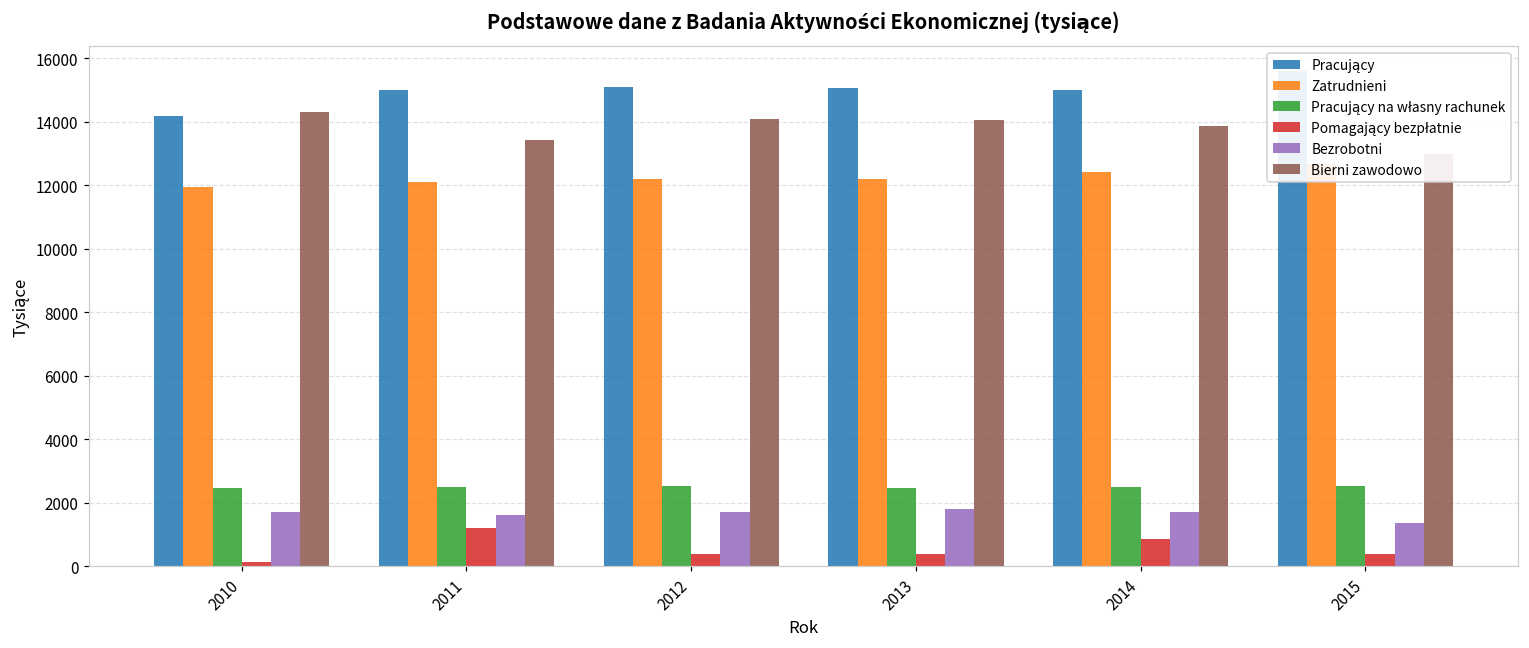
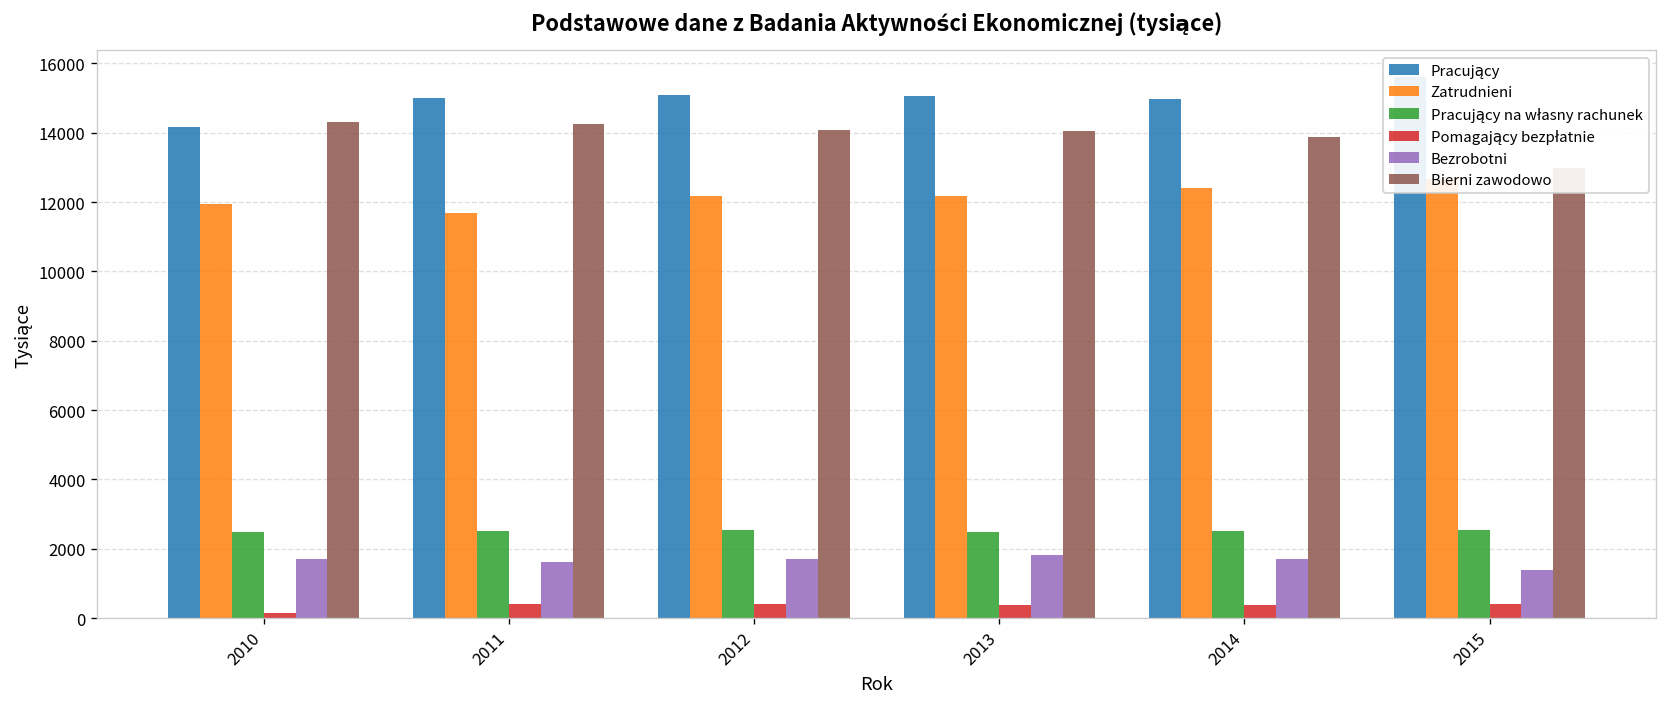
Zatrudnieni, 2011: 12100 -> 11700
Pomagający bezpłatnie, 2011: 1200 -> 400
Bierni zawodowo, 2011: 13400 -> 14300
Pomagający bezpłatnie, 2014: 900 -> 400
